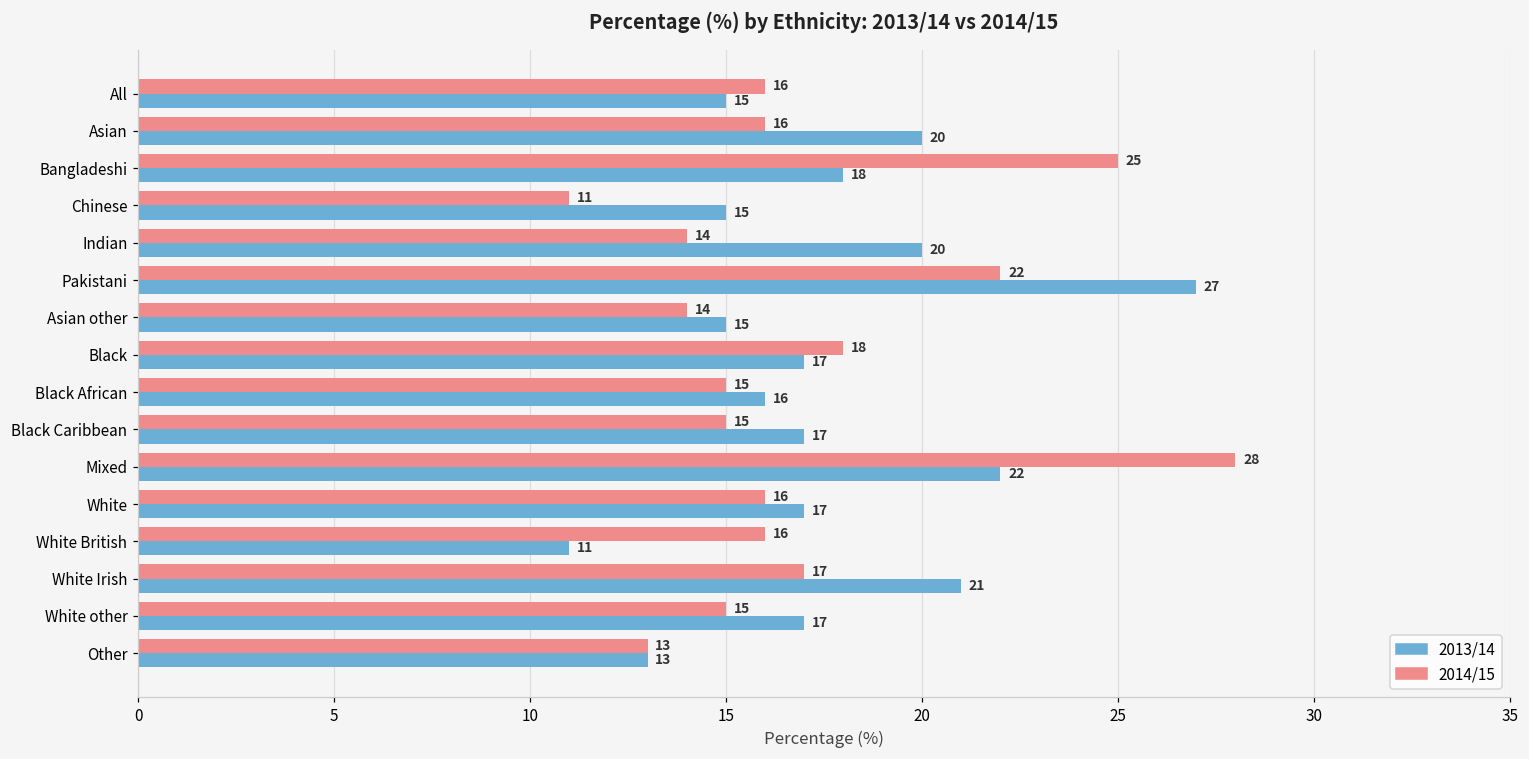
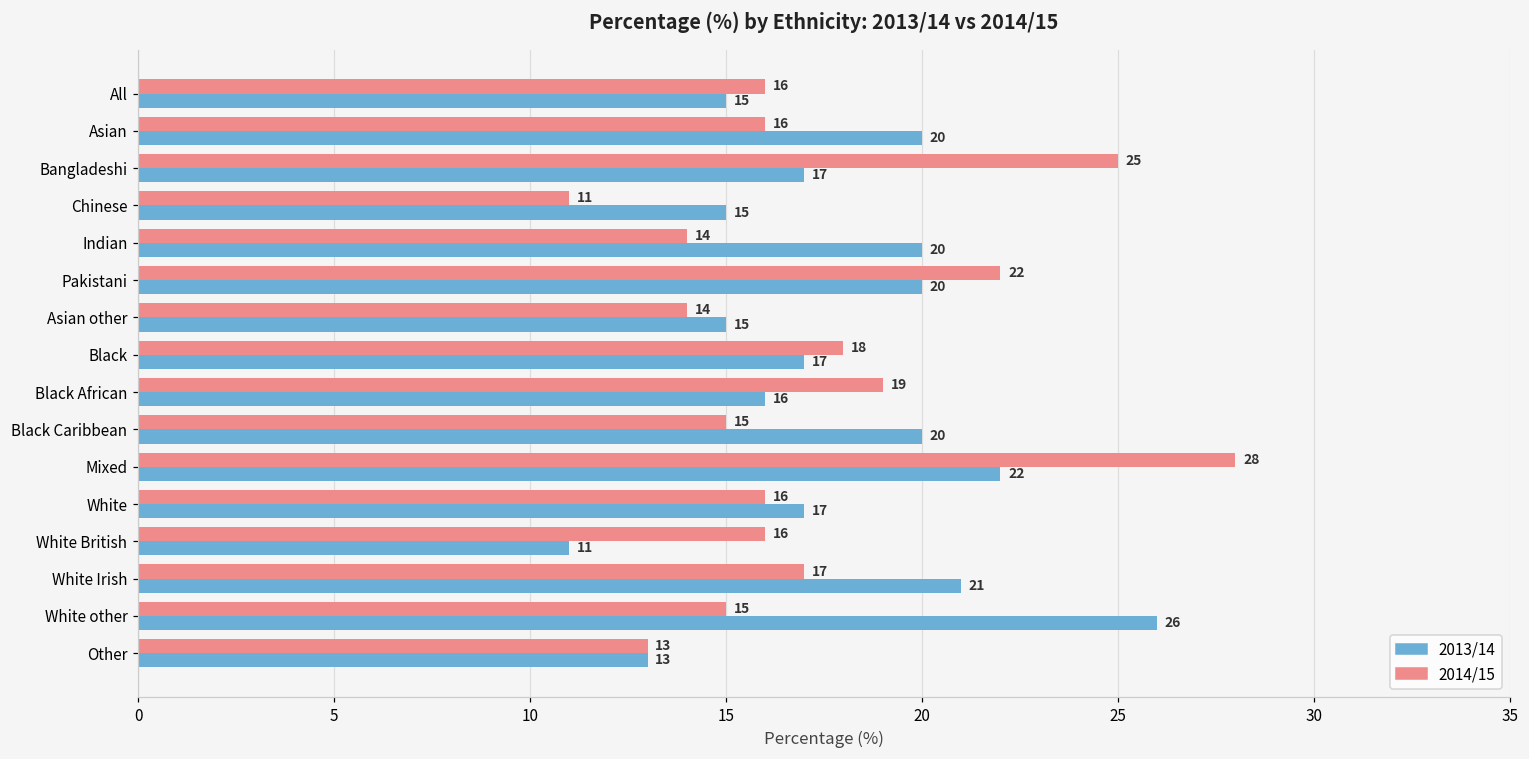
2013/14, Bangladeshi: 18 -> 17
2013/14, Pakistani: 27 -> 20
2014/15, Black African: 15 -> 19
2013/14, Black Caribbean: 17 -> 20
2013/14, White other: 17 -> 26
